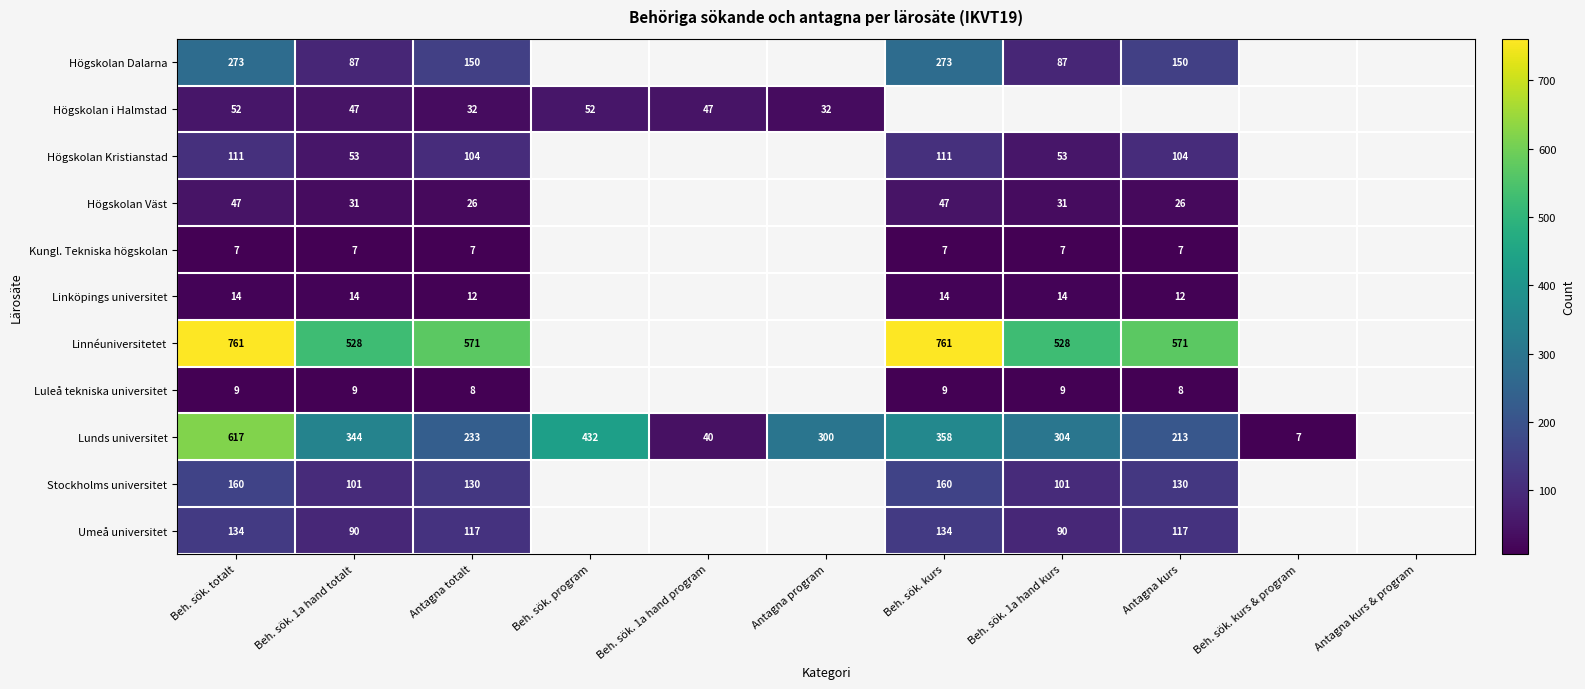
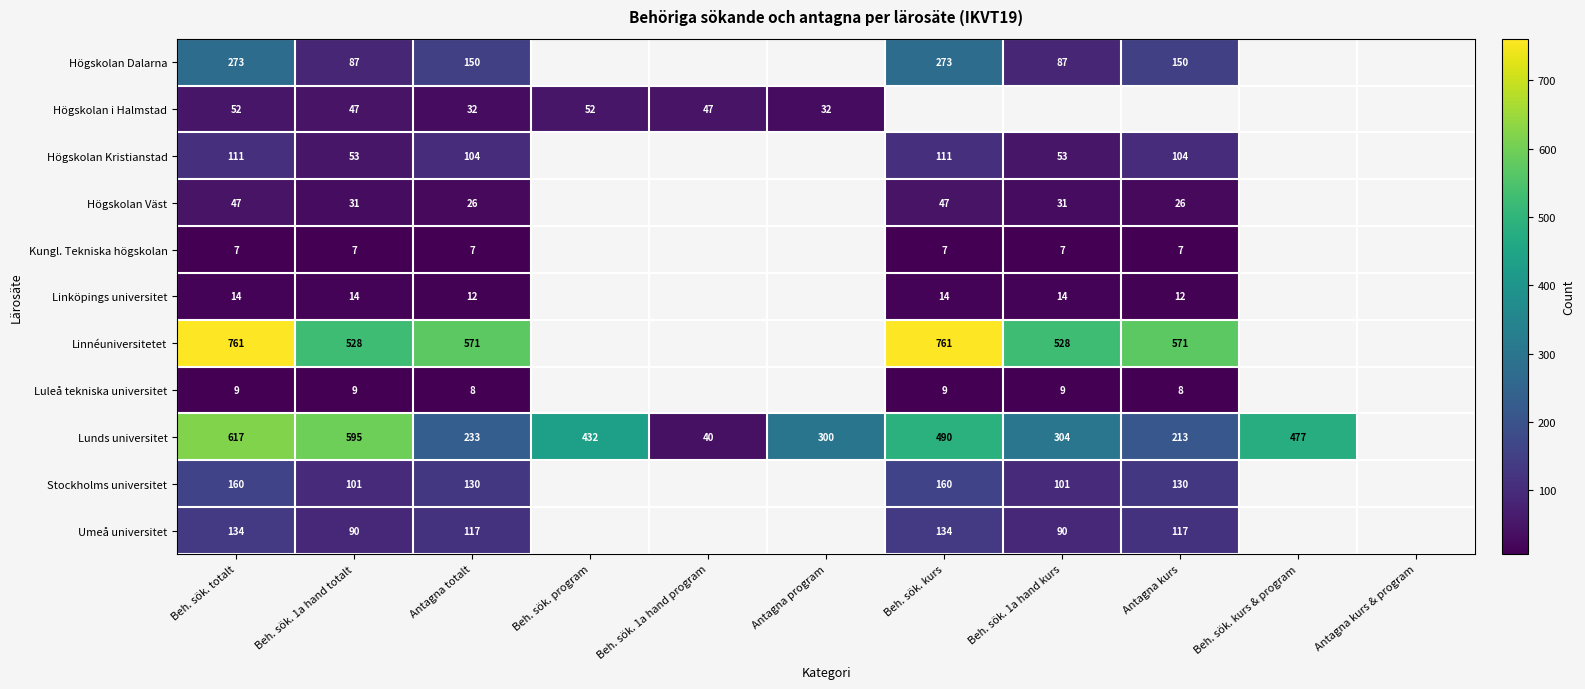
Lunds universitet, Beh. sök. 1a hand totalt: 344 -> 595
Lunds universitet, Beh. sök. kurs: 358 -> 490
Lunds universitet, Beh. sök. kurs & program: 7 -> 477
